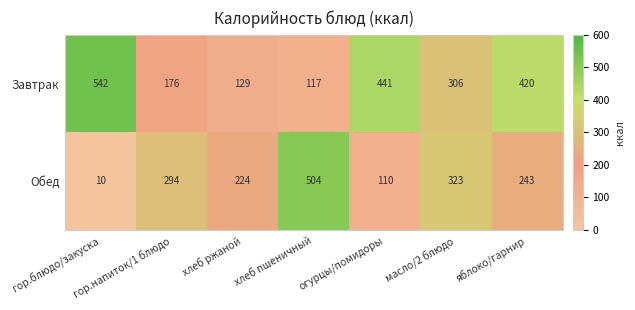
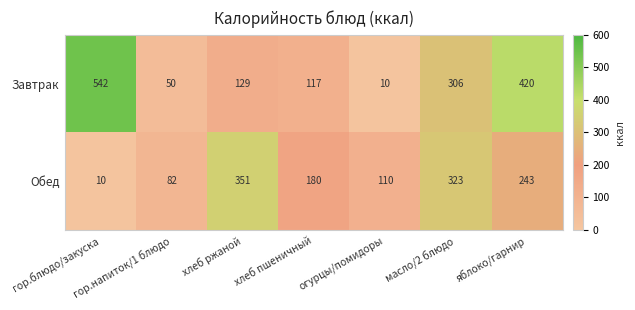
Завтрак, гор.напиток/1 блюдо: 176 -> 50
Завтрак, огурцы/помидоры: 441 -> 10
Обед, гор.напиток/1 блюдо: 294 -> 82
Обед, хлеб ржаной: 224 -> 351
Обед, хлеб пшеничный: 504 -> 180
